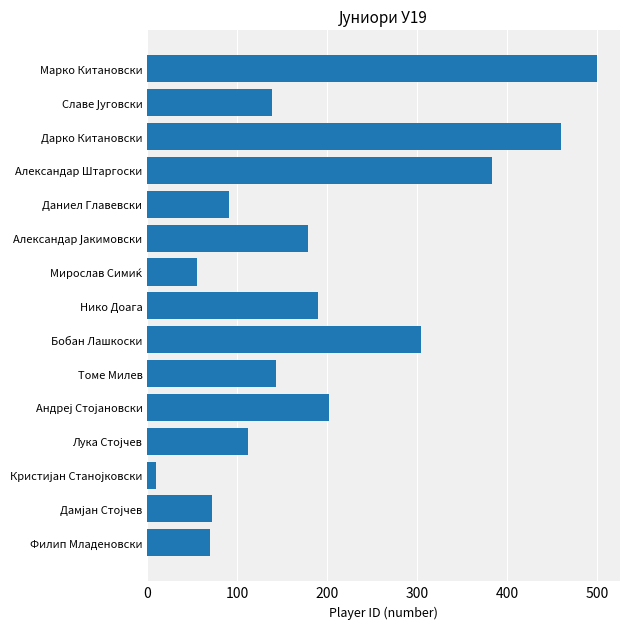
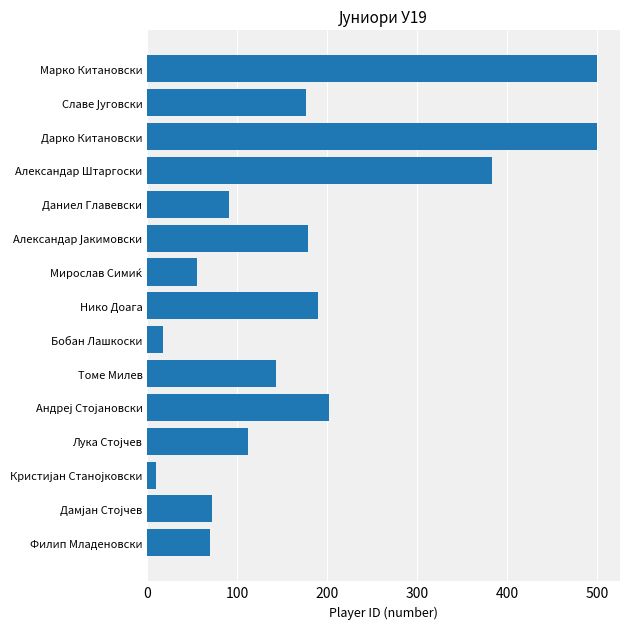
Славе Југовски: 140 -> 180
Дарко Китановски: 460 -> 500
Бобан Лашкоски: 300 -> 20
